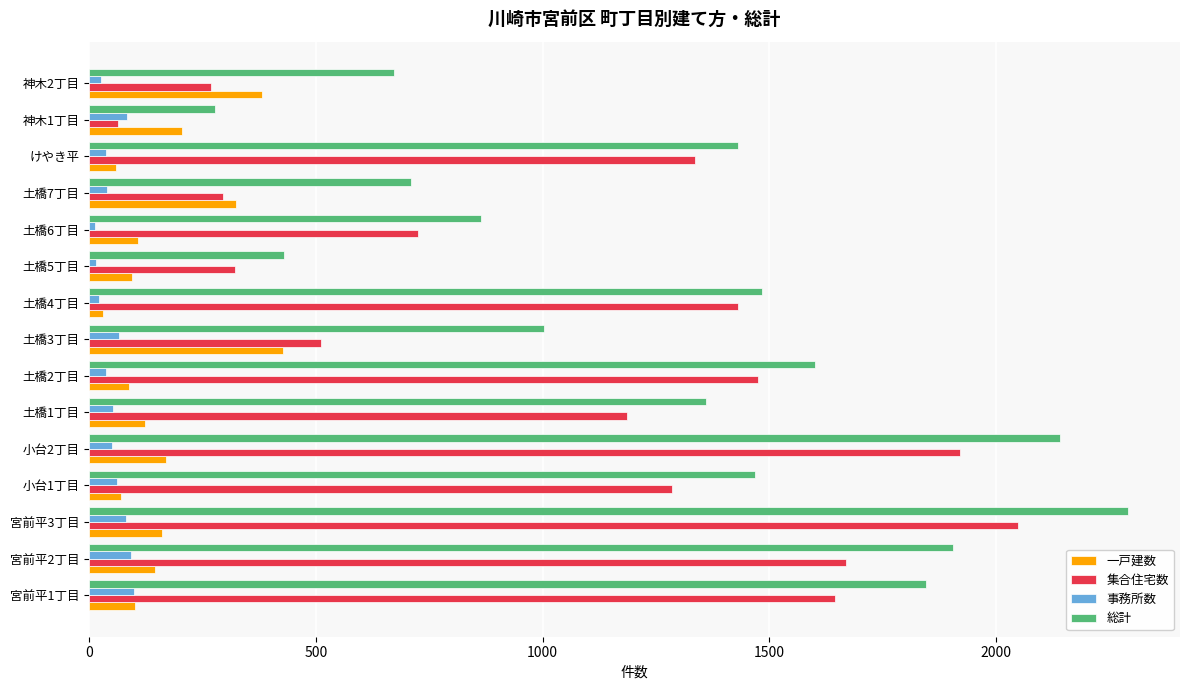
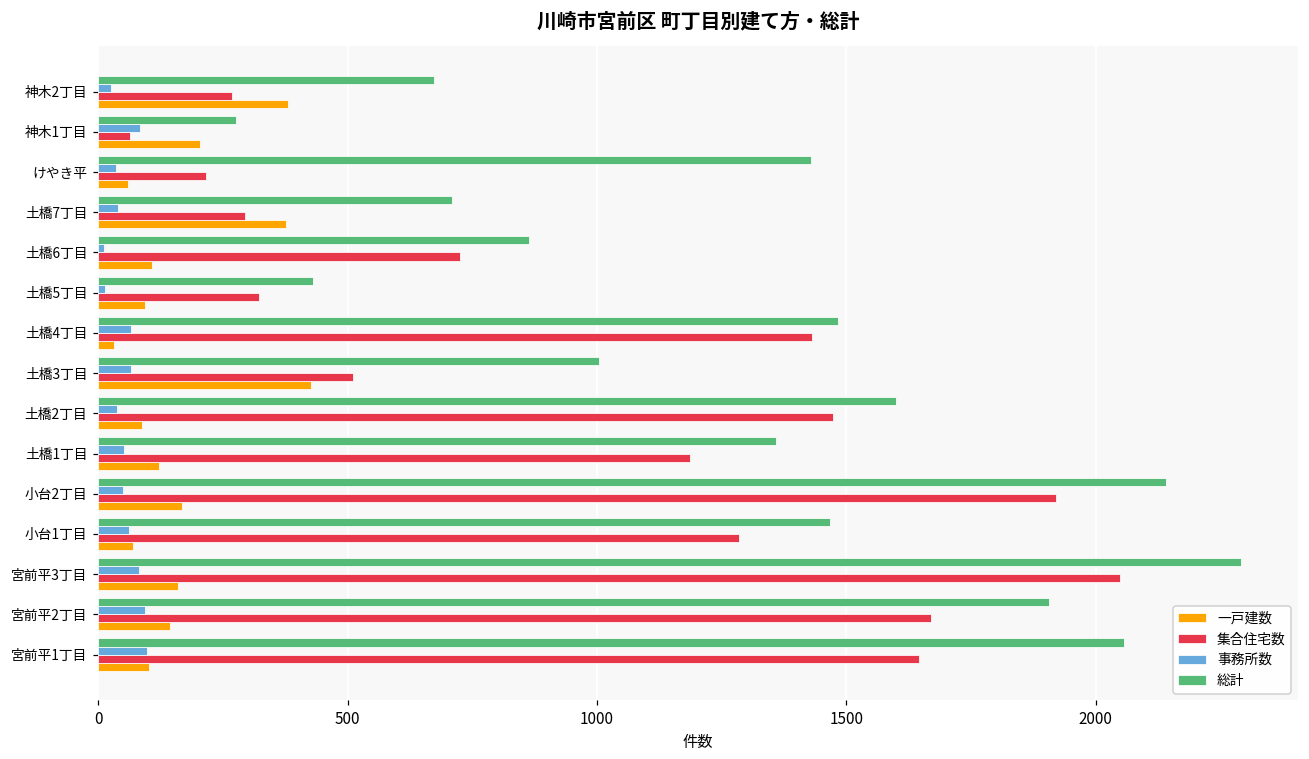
集合住宅数, けやき平: 1340 -> 220
一戸建数, 土橋7丁目: 320 -> 380
事務所数, 土橋4丁目: 20 -> 70
総計, 宮前平1丁目: 1850 -> 2060
